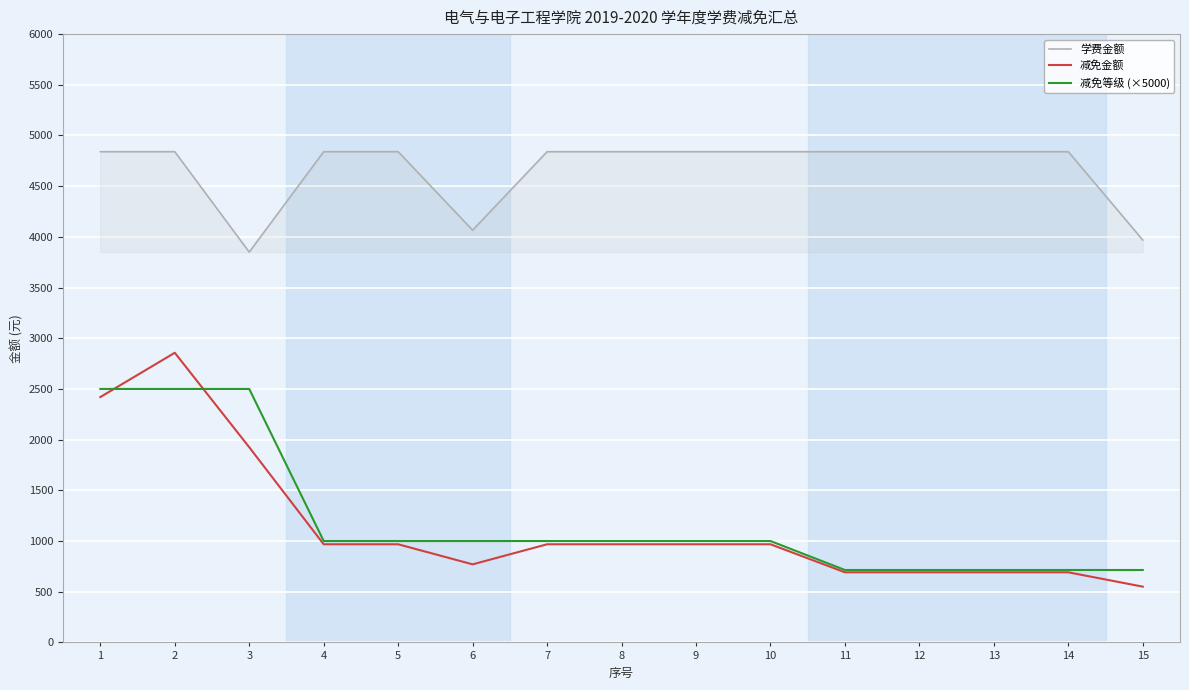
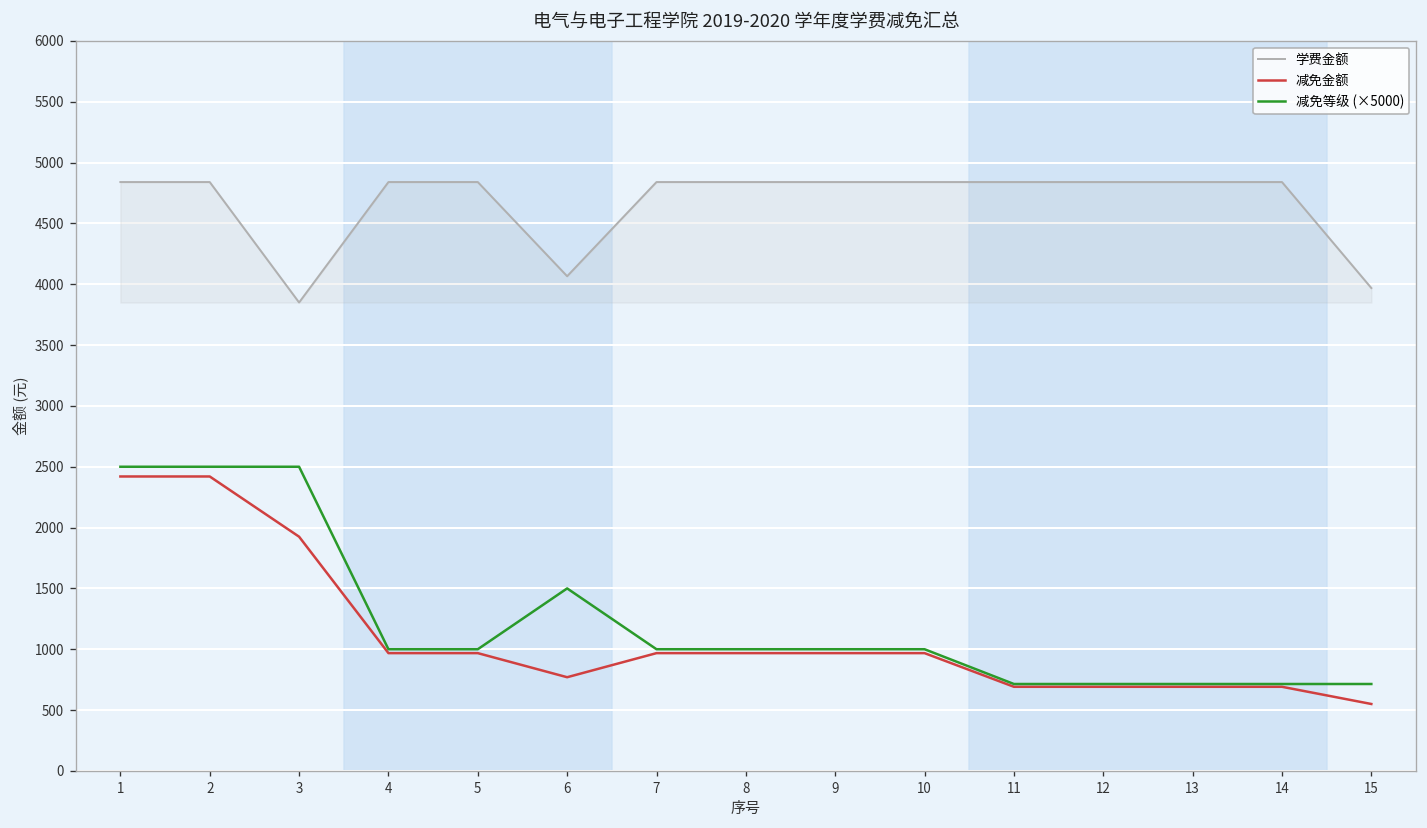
减免金额, 2: 2860 -> 2420
减免等级 (×5000), 6: 1000 -> 1500
